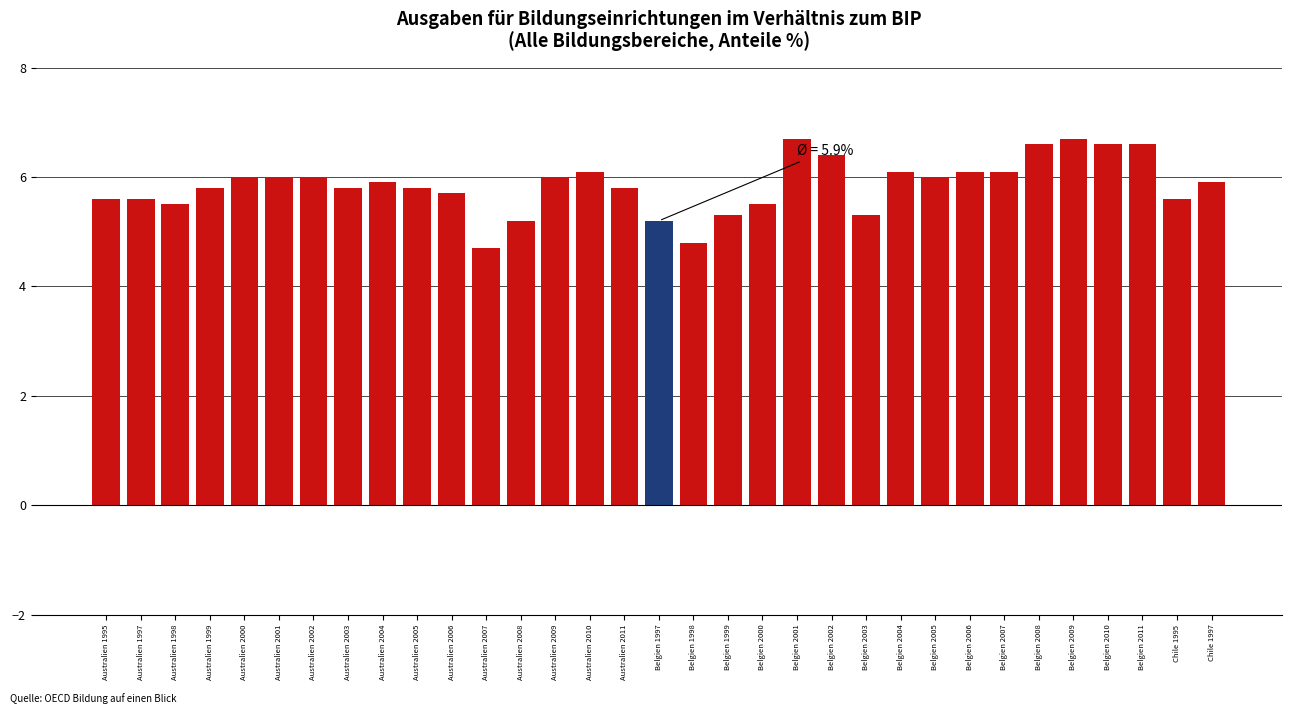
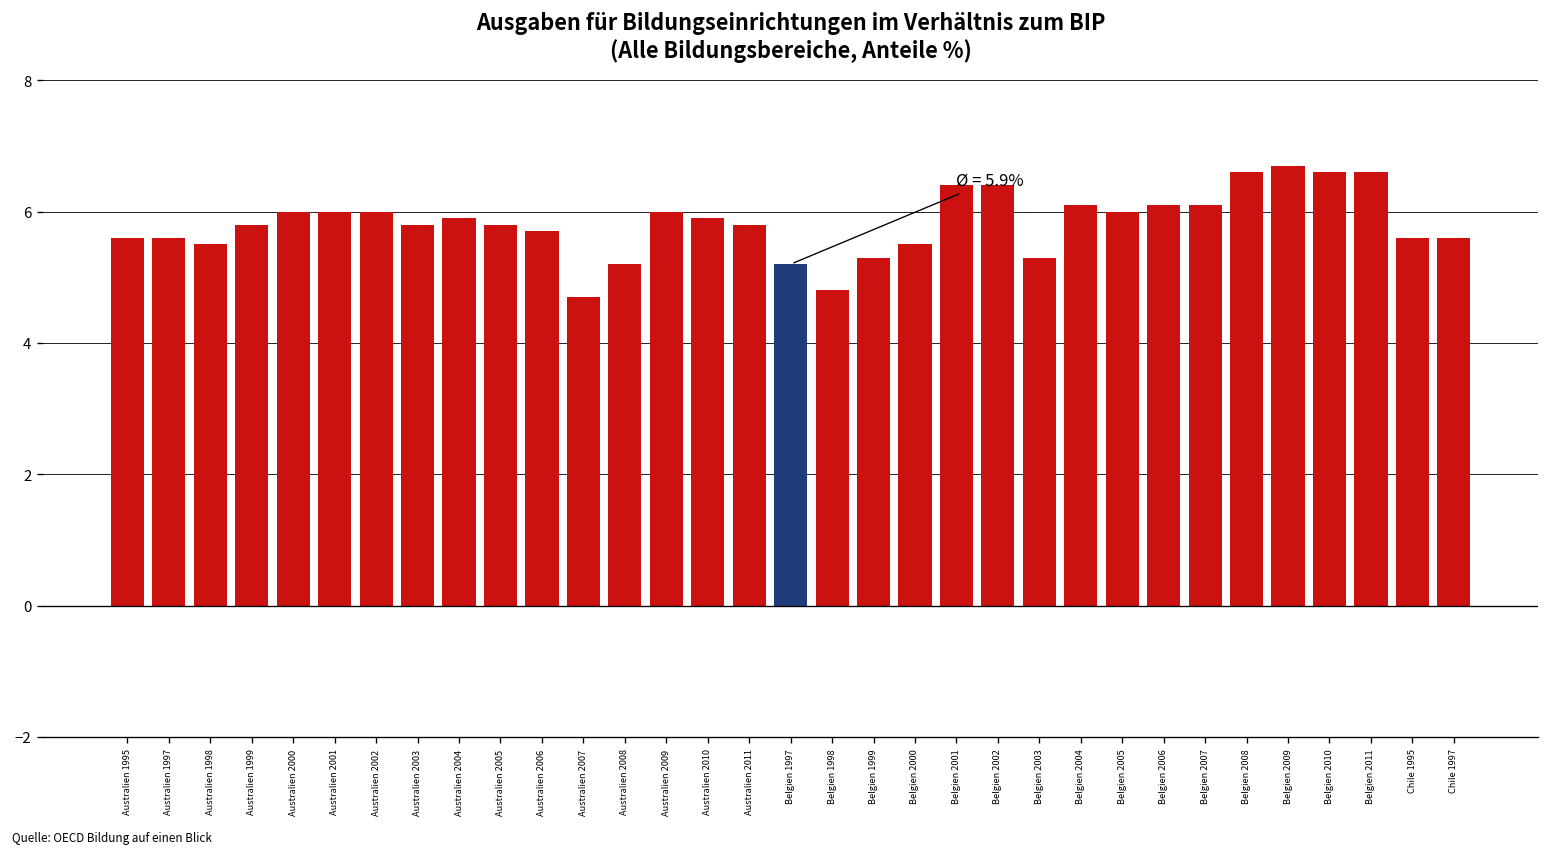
Australien 2010: 6.1 -> 5.9
Belgien 2001: 6.7 -> 6.4
Chile 1997: 5.9 -> 5.6
